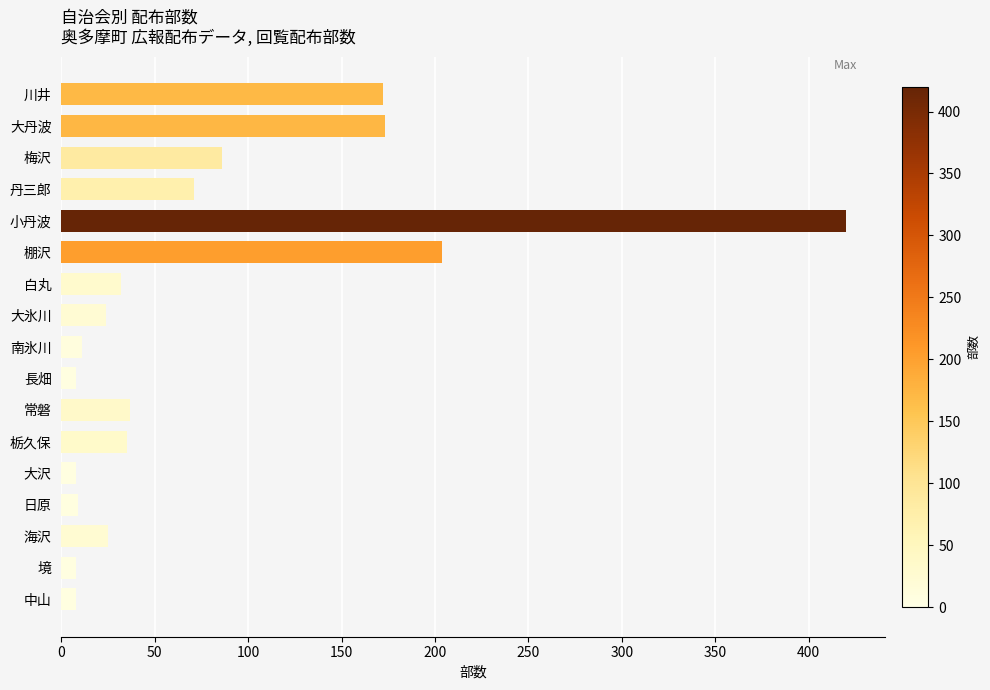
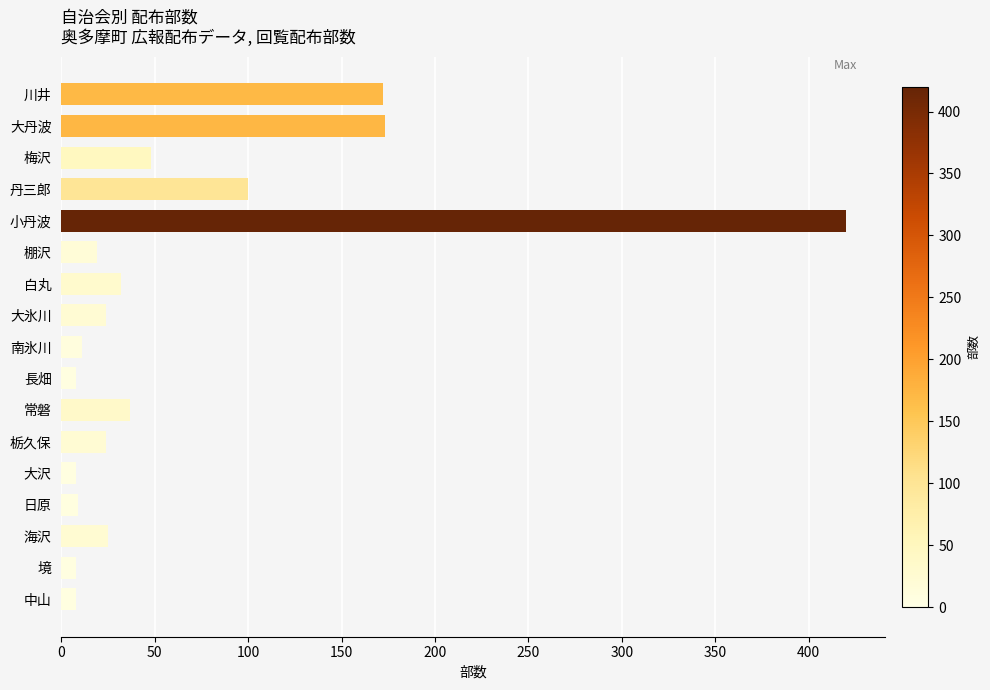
梅沢: 86 -> 48
丹三郎: 71 -> 100
棚沢: 204 -> 19
栃久保: 35 -> 24
